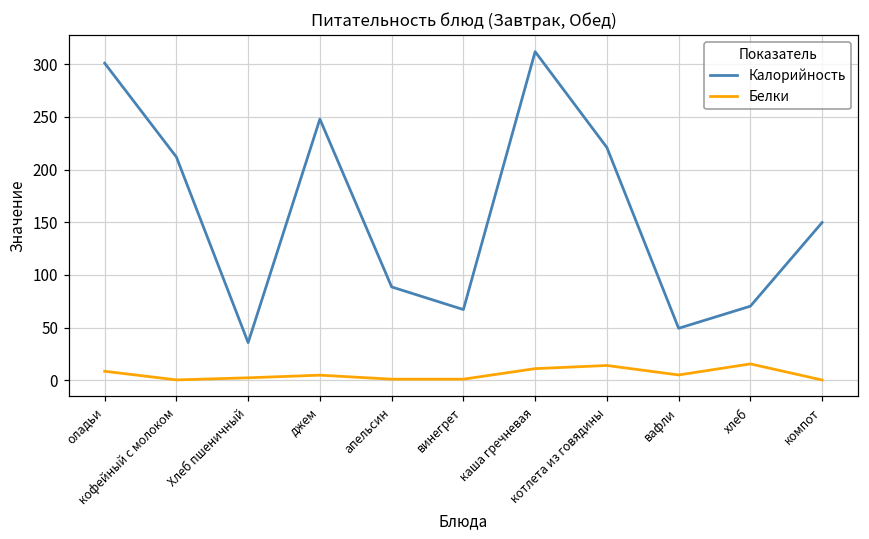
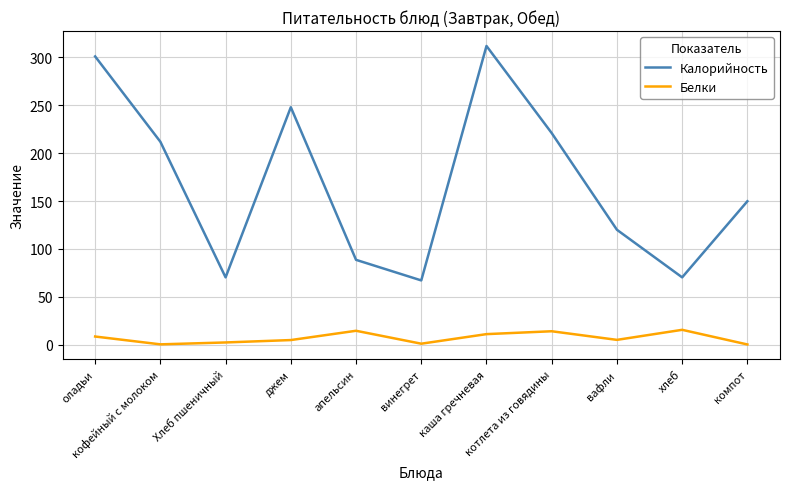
Калорийность, Хлеб пшеничный: 40 -> 70
Белки, апельсин: 0 -> 10
Калорийность, вафли: 50 -> 120
